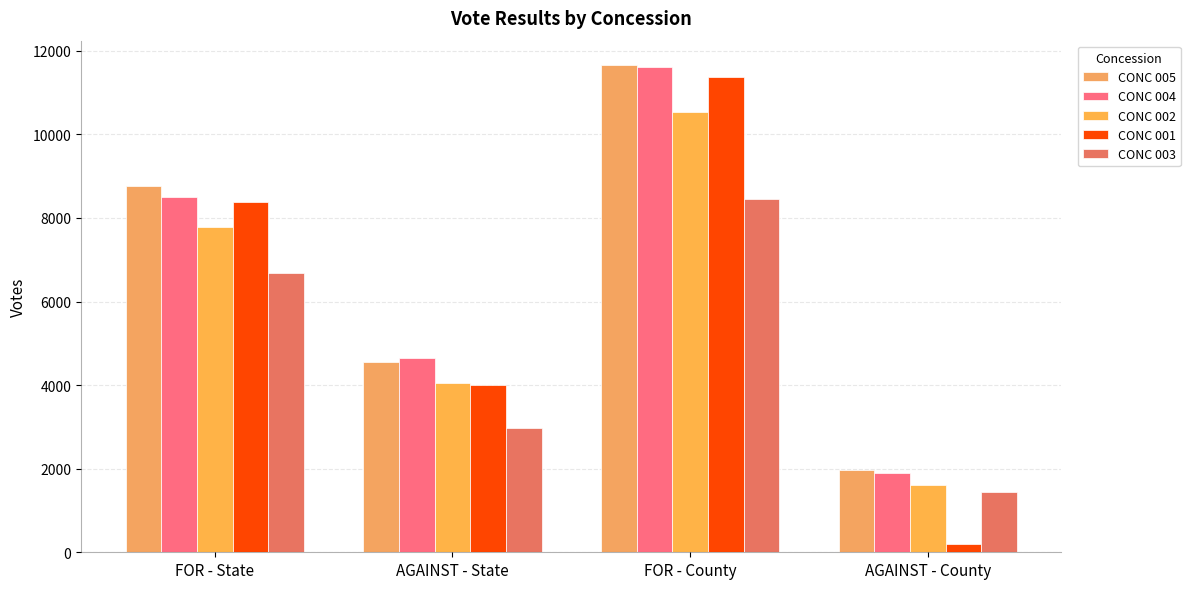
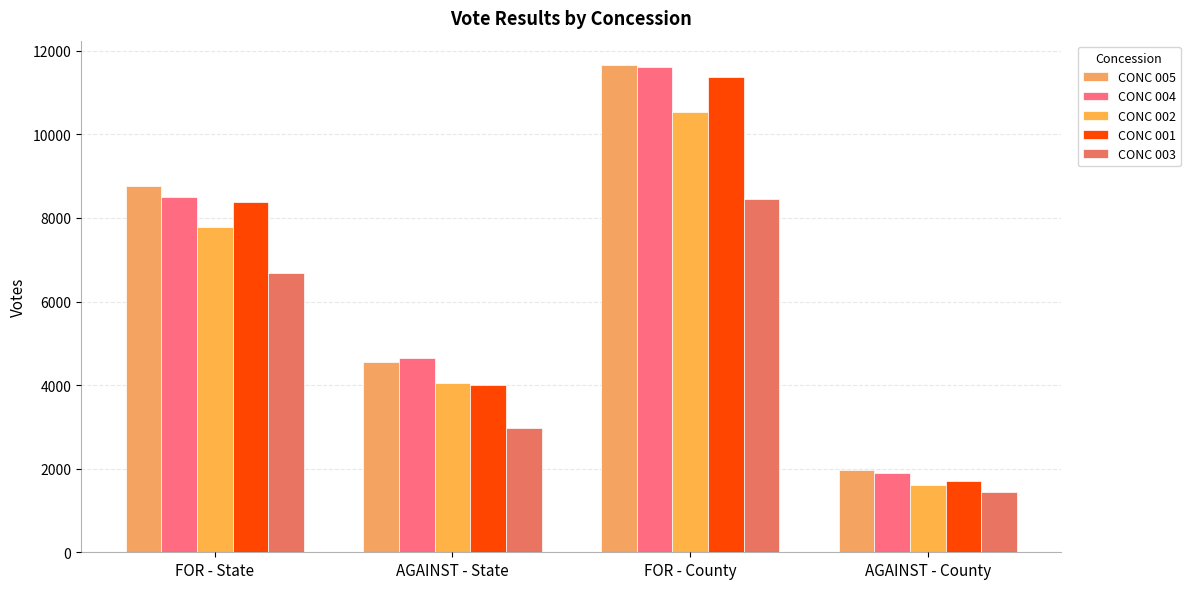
CONC 001, AGAINST - County: 200 -> 1700
